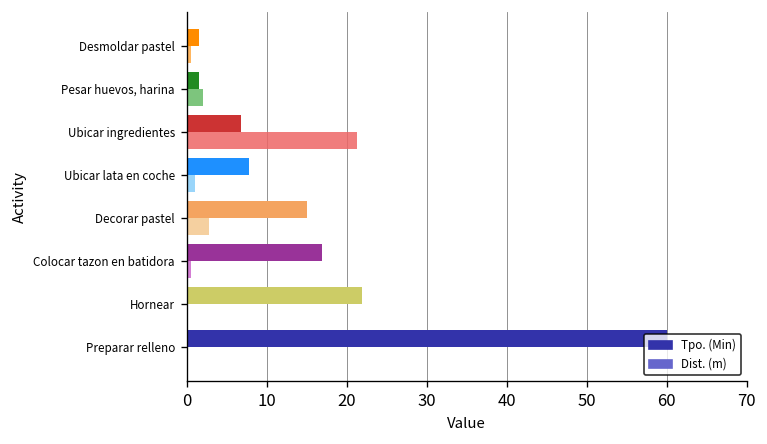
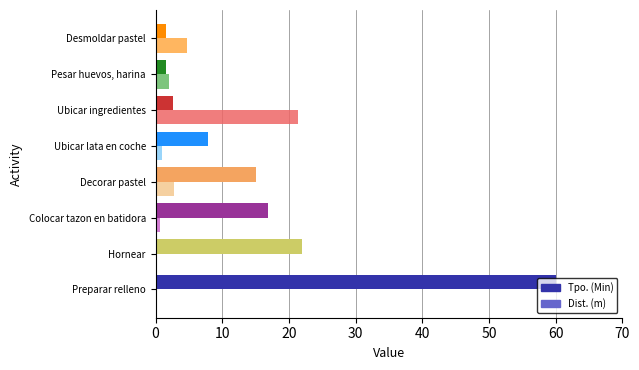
Dist. (m), Desmoldar pastel: 1 -> 5
Tpo. (Min), Ubicar ingredientes: 7 -> 3
